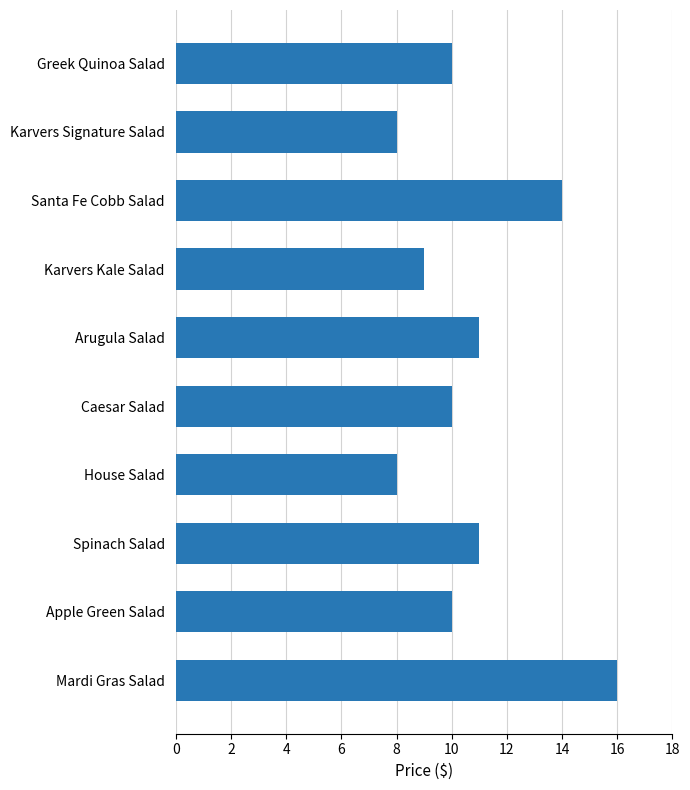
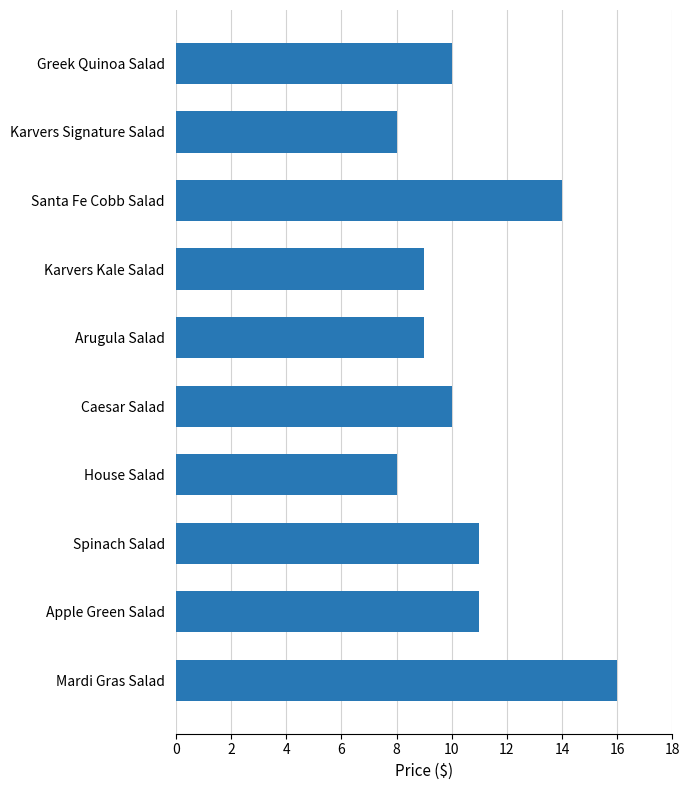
Arugula Salad: 11 -> 9
Apple Green Salad: 10 -> 11
